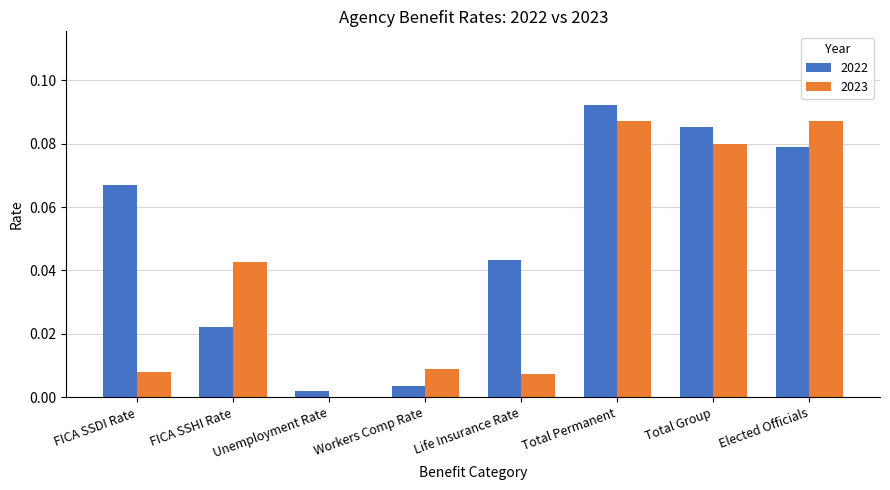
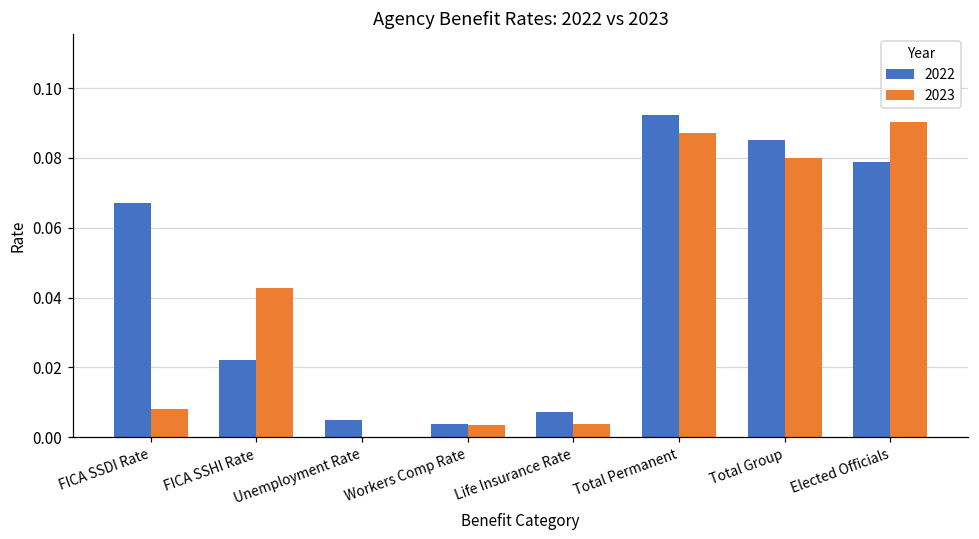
2022, Unemployment Rate: 0.002 -> 0.005
2023, Workers Comp Rate: 0.009 -> 0.004
2022, Life Insurance Rate: 0.043 -> 0.007
2023, Life Insurance Rate: 0.007 -> 0.004
2023, Elected Officials: 0.087 -> 0.090
